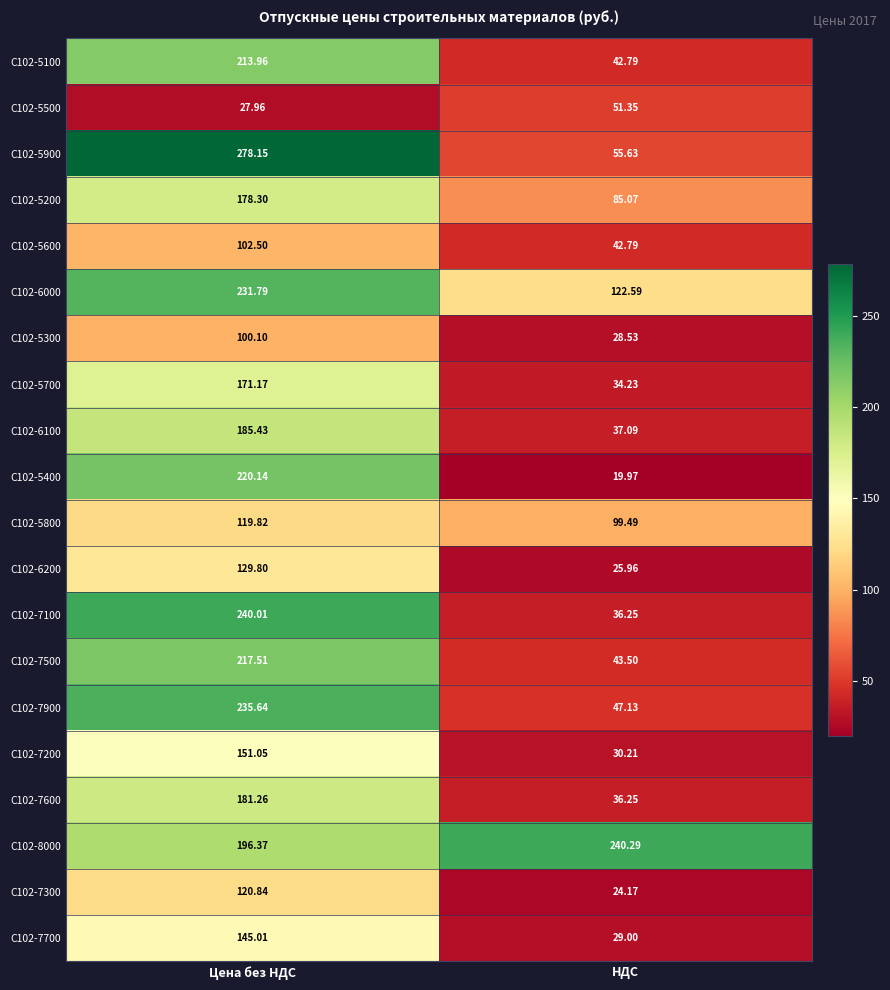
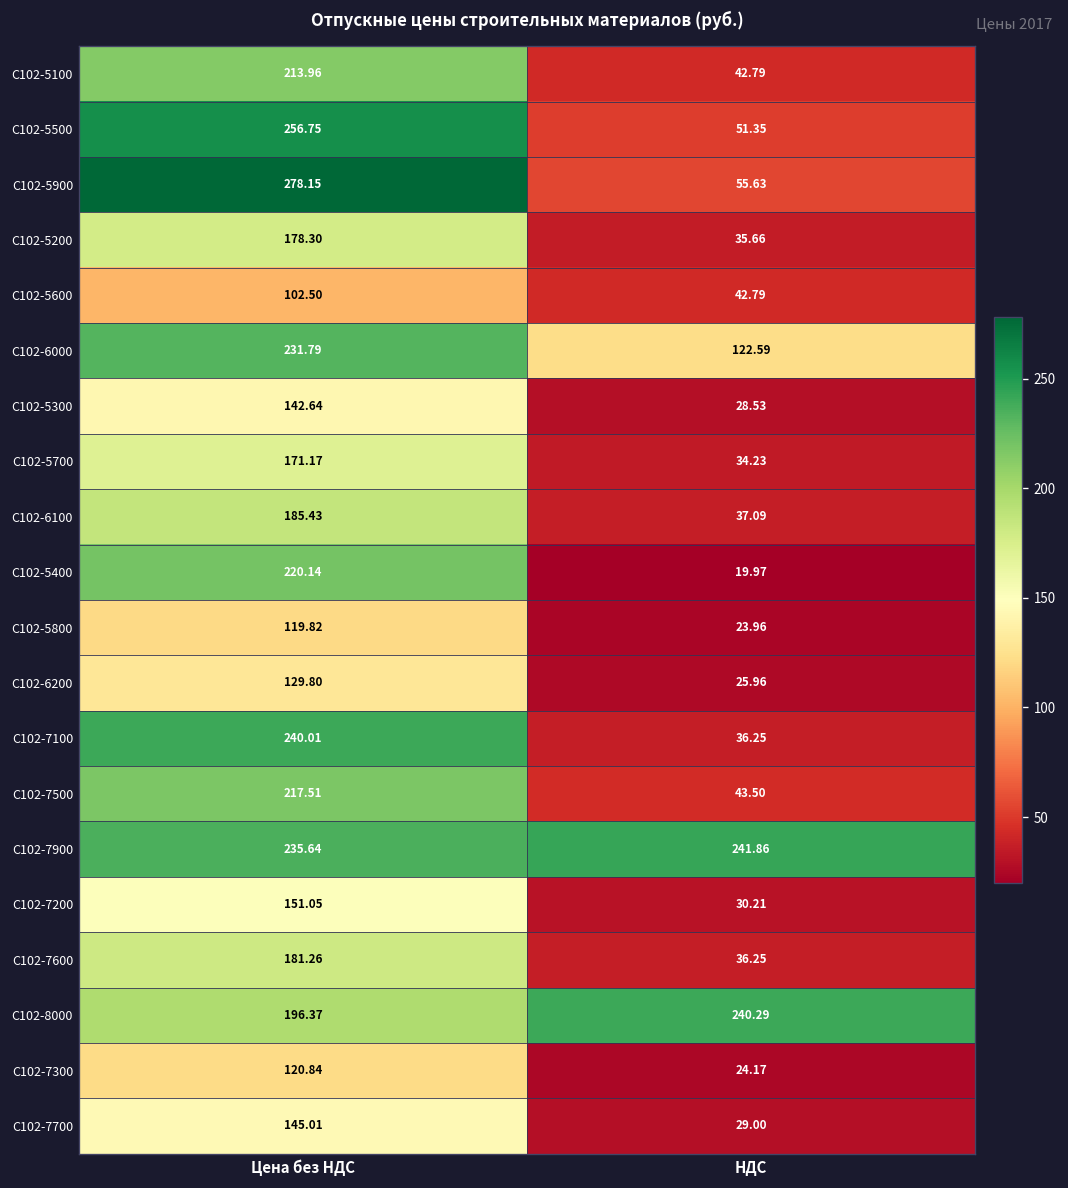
С102-5500, Цена без НДС: 27.96 -> 256.75
С102-5200, НДС: 85.07 -> 35.66
С102-5300, Цена без НДС: 100.10 -> 142.64
С102-5800, НДС: 99.49 -> 23.96
С102-7900, НДС: 47.13 -> 241.86
